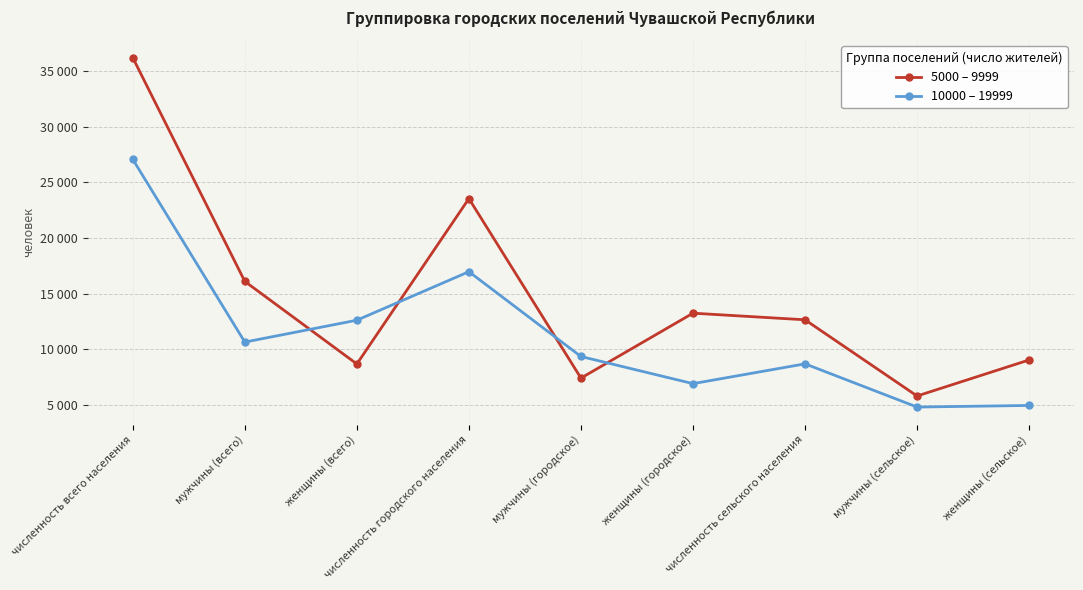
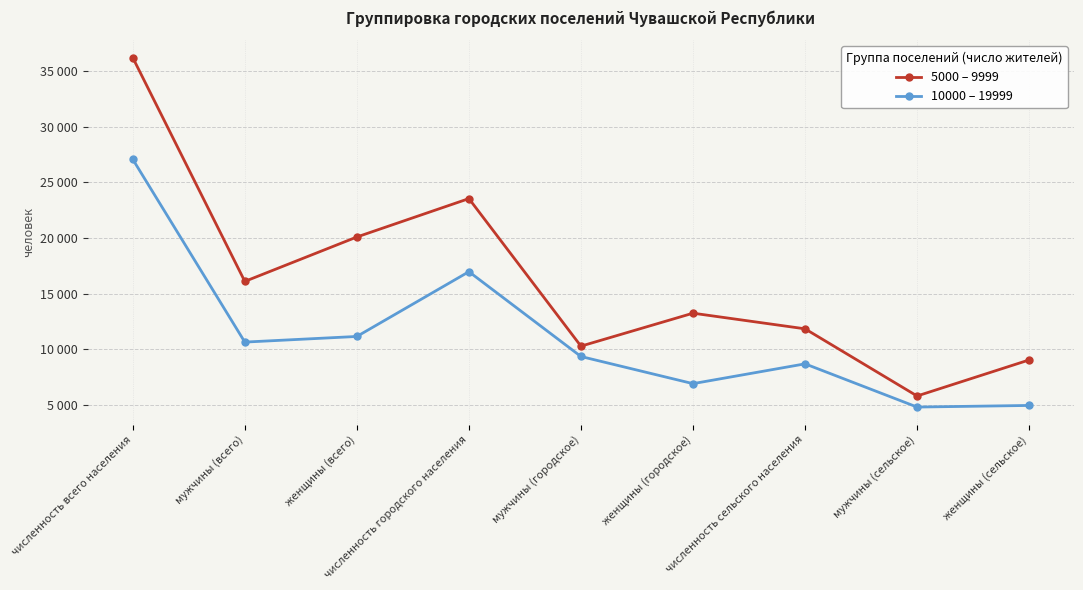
5000 – 9999, женщины (всего): 8700 -> 20100
10000 – 19999, женщины (всего): 12600 -> 11200
5000 – 9999, мужчины (городское): 7400 -> 10300
5000 – 9999, численность сельского населения: 12700 -> 11900
